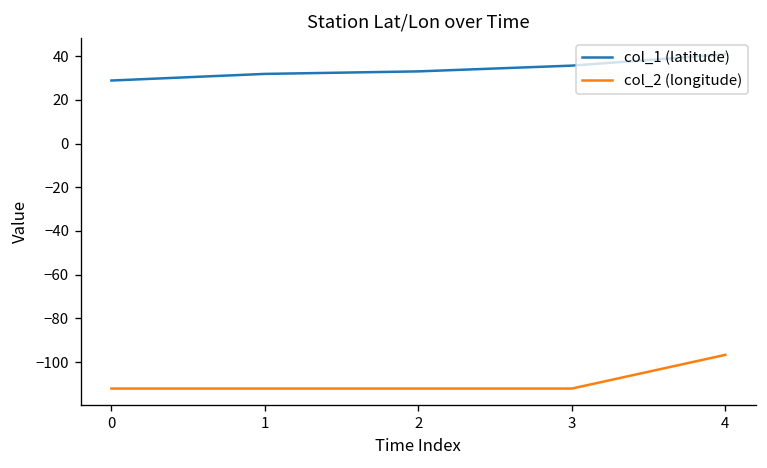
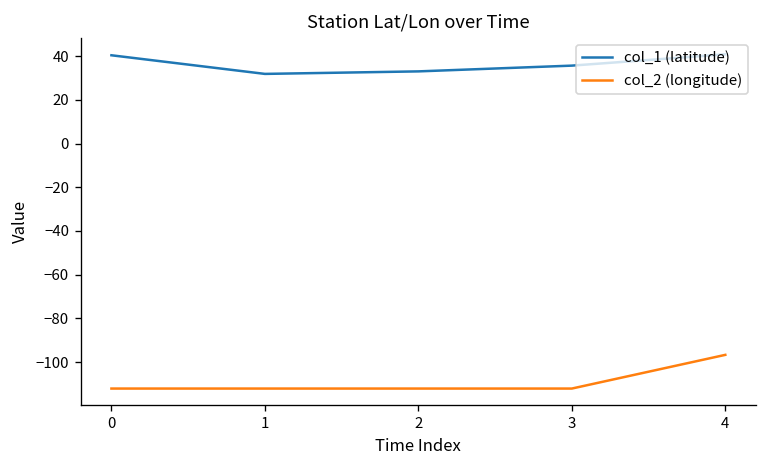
col_1 (latitude), 0: 29 -> 40
